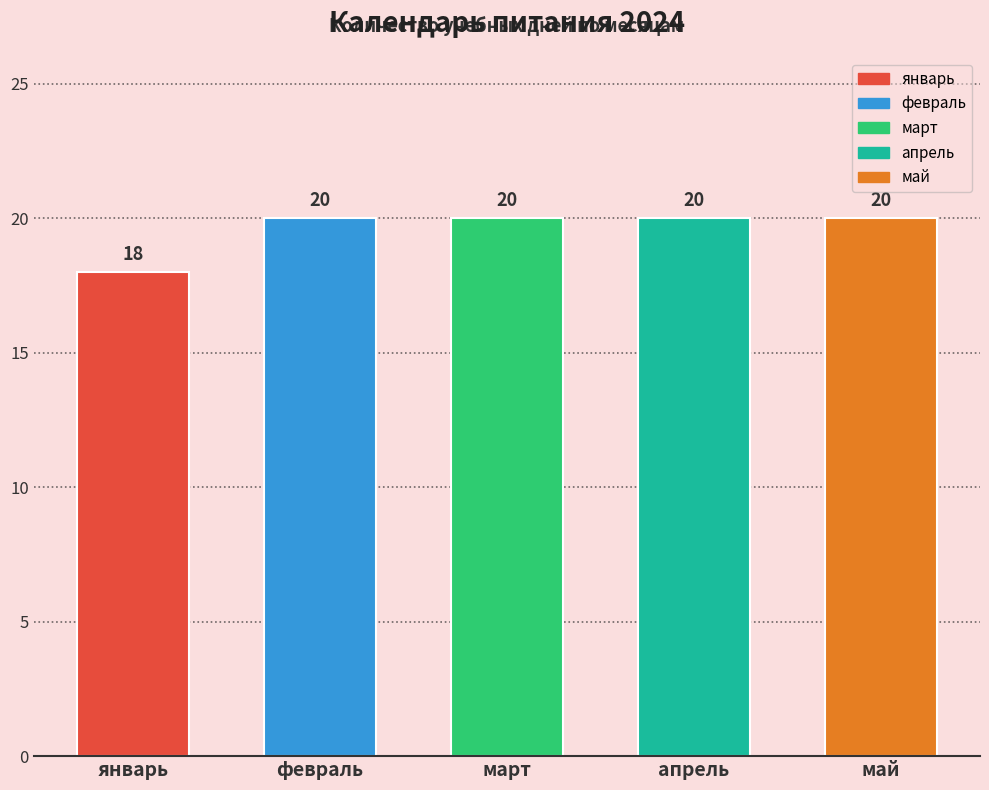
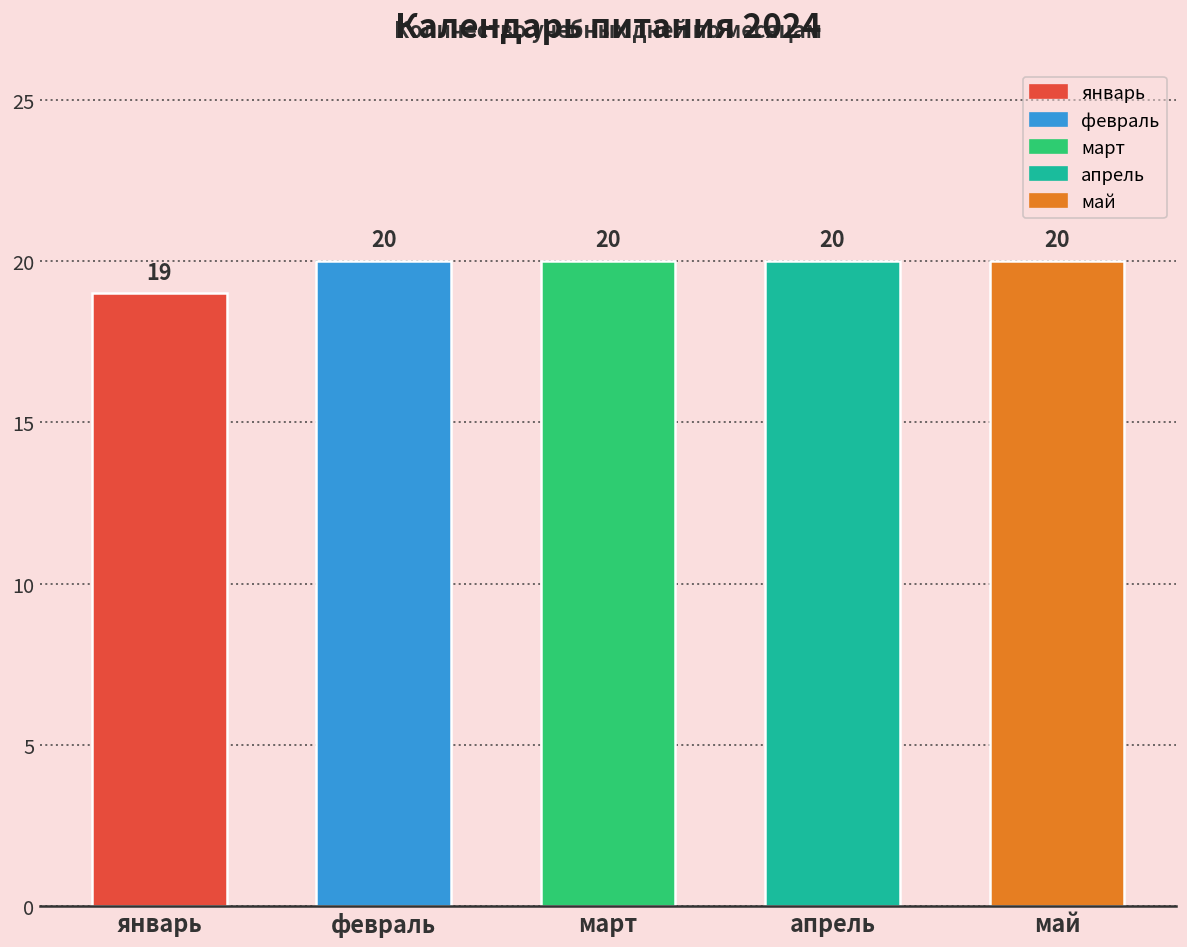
январь: 18 -> 19
